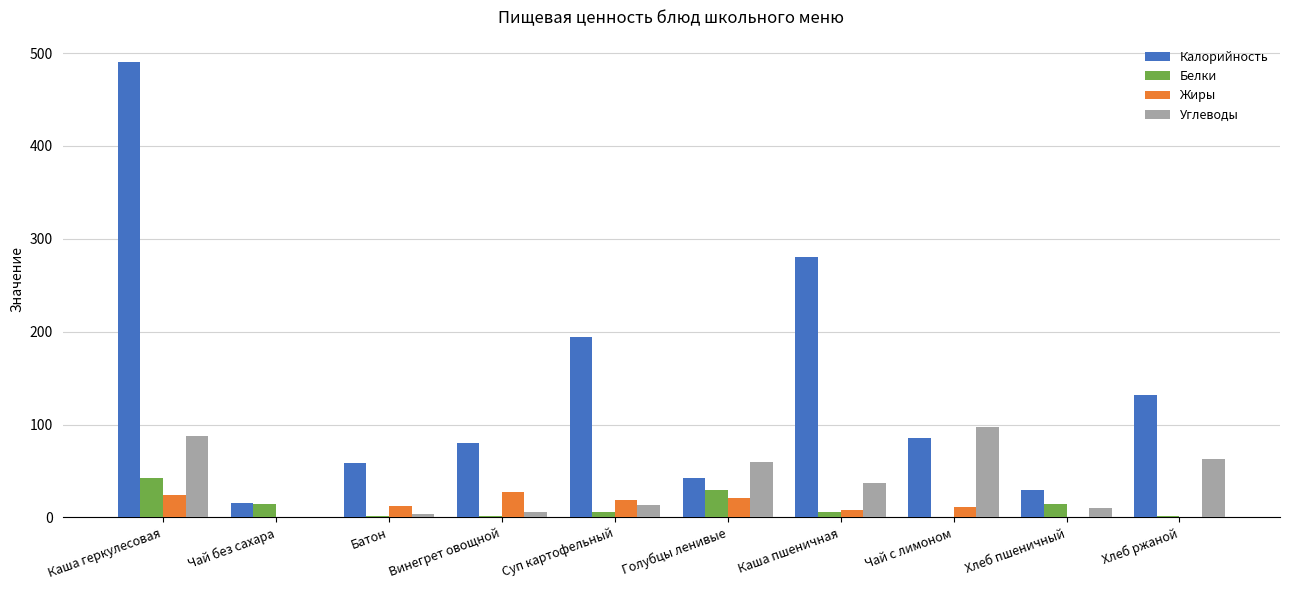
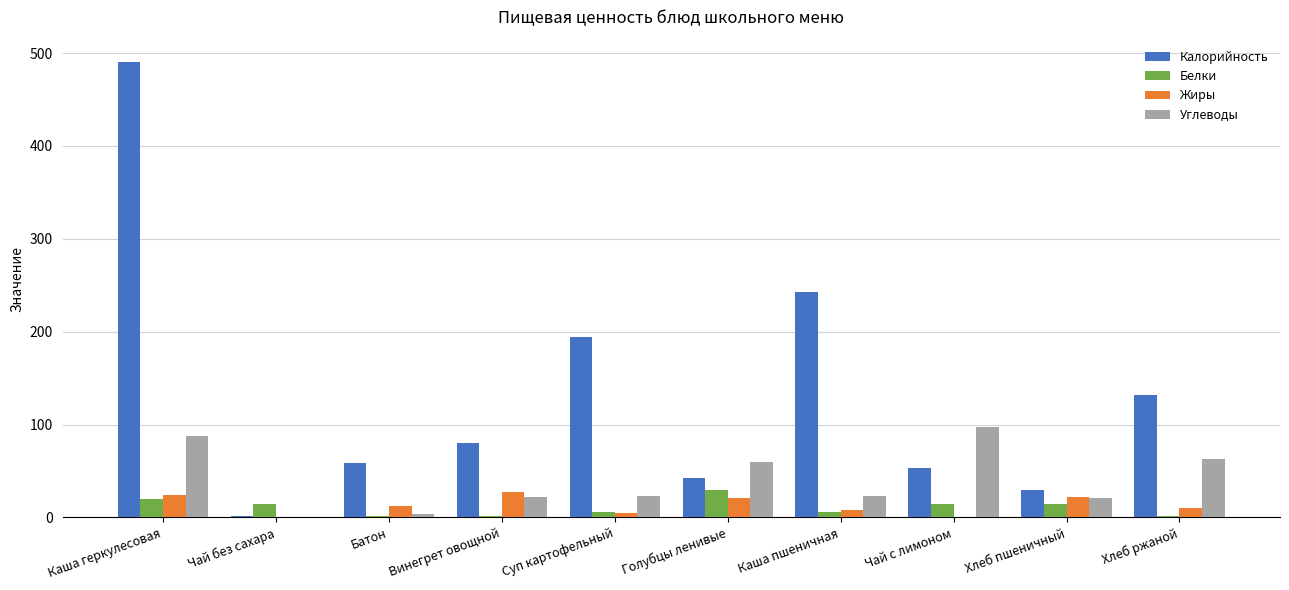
Белки, Каша геркулесовая: 40 -> 20
Калорийность, Чай без сахара: 20 -> 0
Углеводы, Винегрет овощной: 10 -> 20
Жиры, Суп картофельный: 20 -> 10
Углеводы, Суп картофельный: 10 -> 20
Калорийность, Каша пшеничная: 280 -> 240
Углеводы, Каша пшеничная: 40 -> 20
Калорийность, Чай с лимоном: 90 -> 50
Белки, Чай с лимоном: 0 -> 10
Жиры, Чай с лимоном: 10 -> 0
Жиры, Хлеб пшеничный: 0 -> 20
Углеводы, Хлеб пшеничный: 10 -> 20
Жиры, Хлеб ржаной: 0 -> 10
